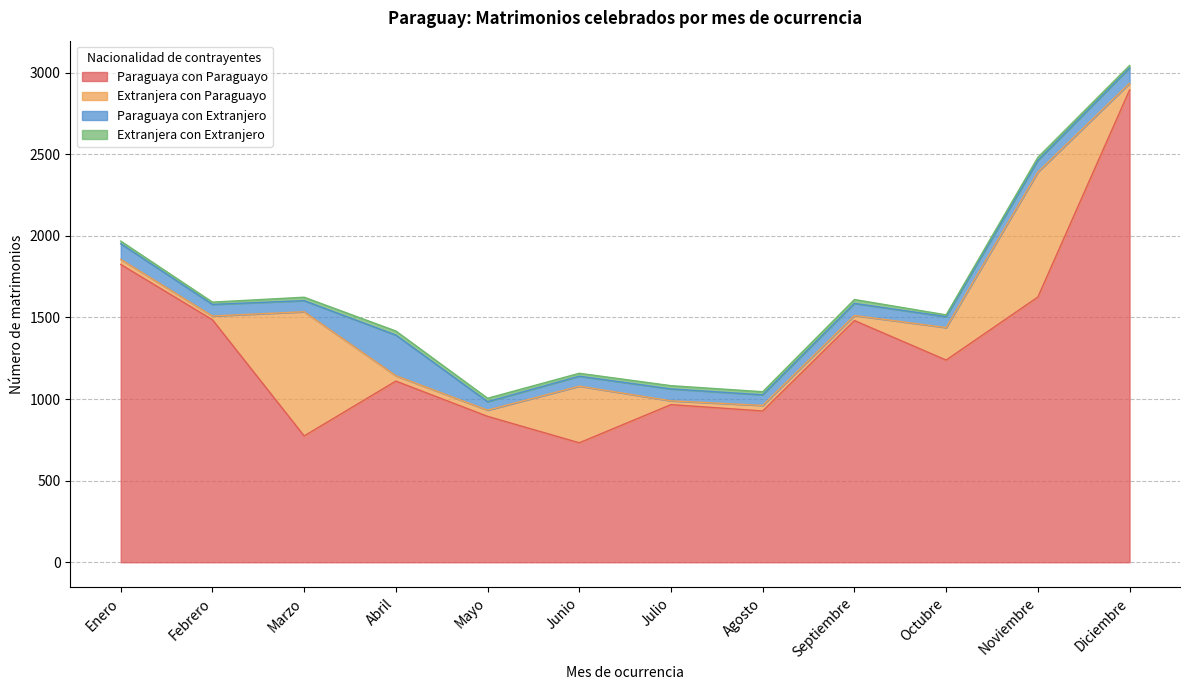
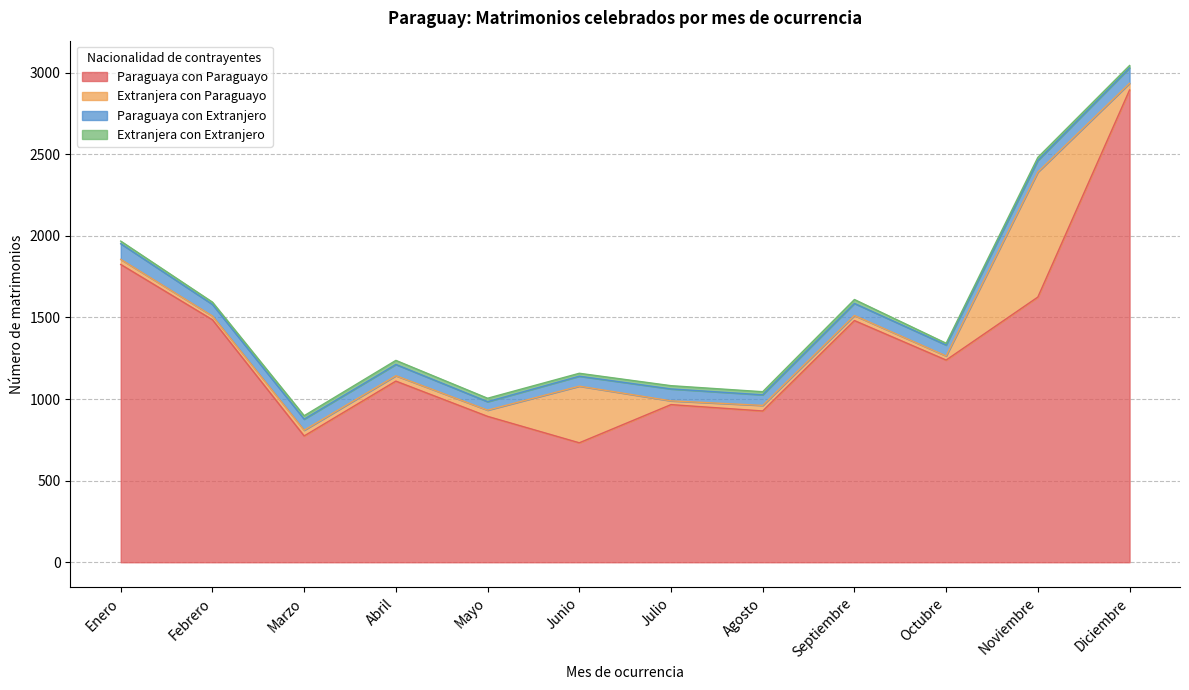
Extranjera con Paraguayo, Marzo: 760 -> 40
Paraguaya con Extranjero, Abril: 250 -> 70
Extranjera con Paraguayo, Octubre: 200 -> 30
